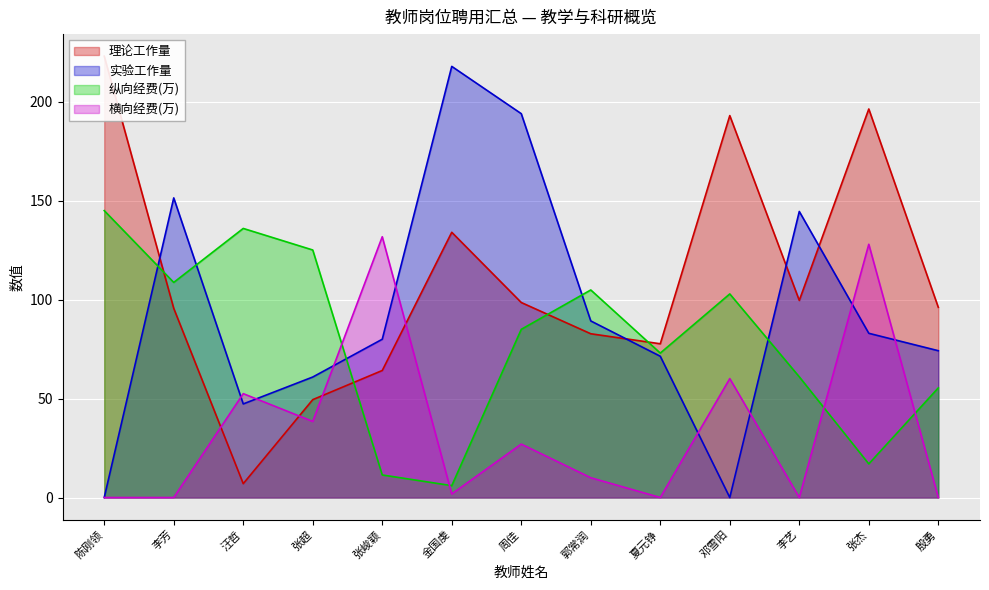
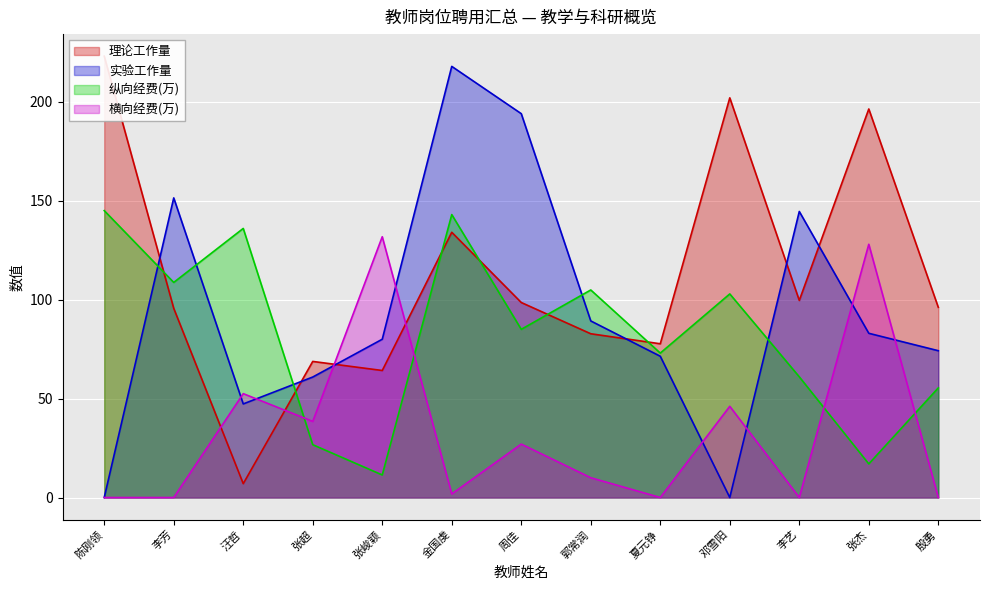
理论工作量, 张超: 49 -> 69
纵向经费(万), 张超: 125 -> 27
纵向经费(万), 金国虔: 6 -> 143
理论工作量, 邓雪阳: 193 -> 202
横向经费(万), 邓雪阳: 60 -> 46
